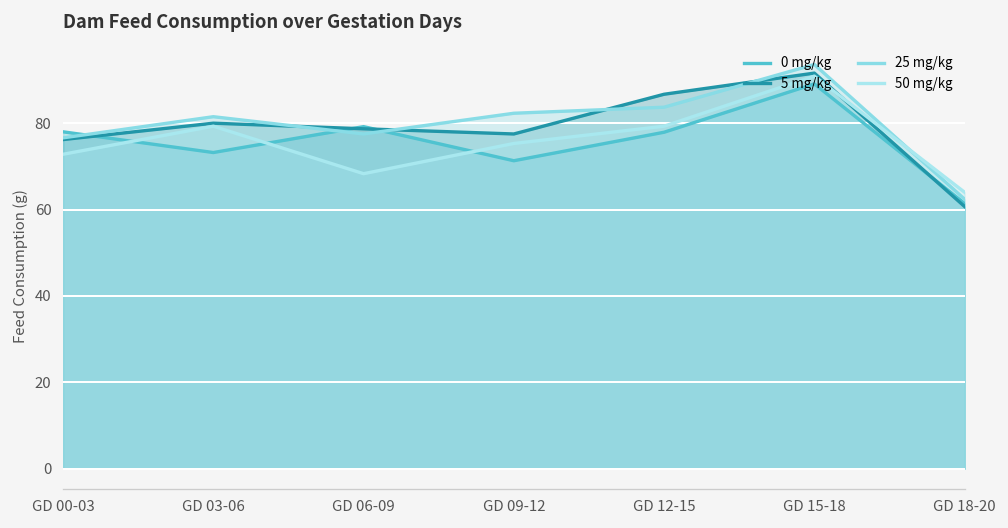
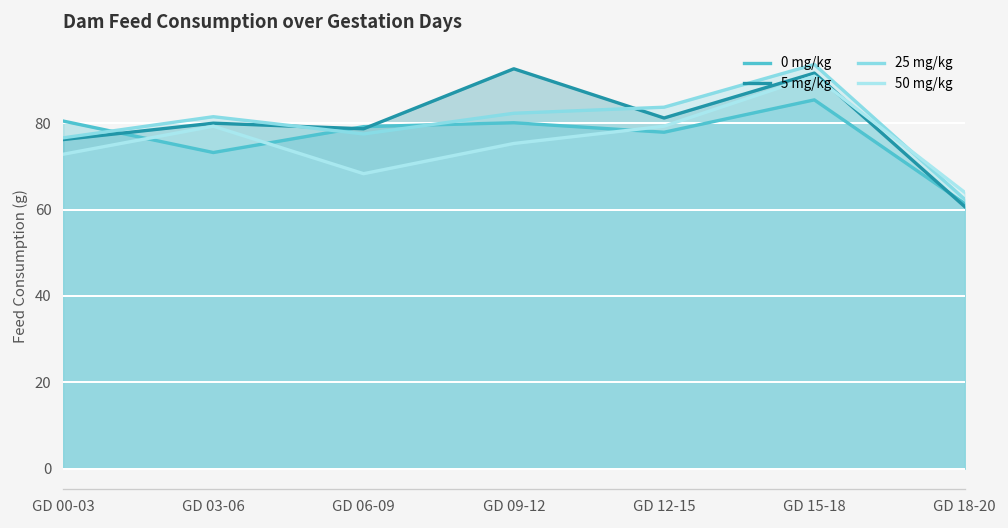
0 mg/kg, GD 00-03: 78 -> 81
0 mg/kg, GD 09-12: 71 -> 80
5 mg/kg, GD 09-12: 78 -> 93
5 mg/kg, GD 12-15: 87 -> 81
0 mg/kg, GD 15-18: 89 -> 85
